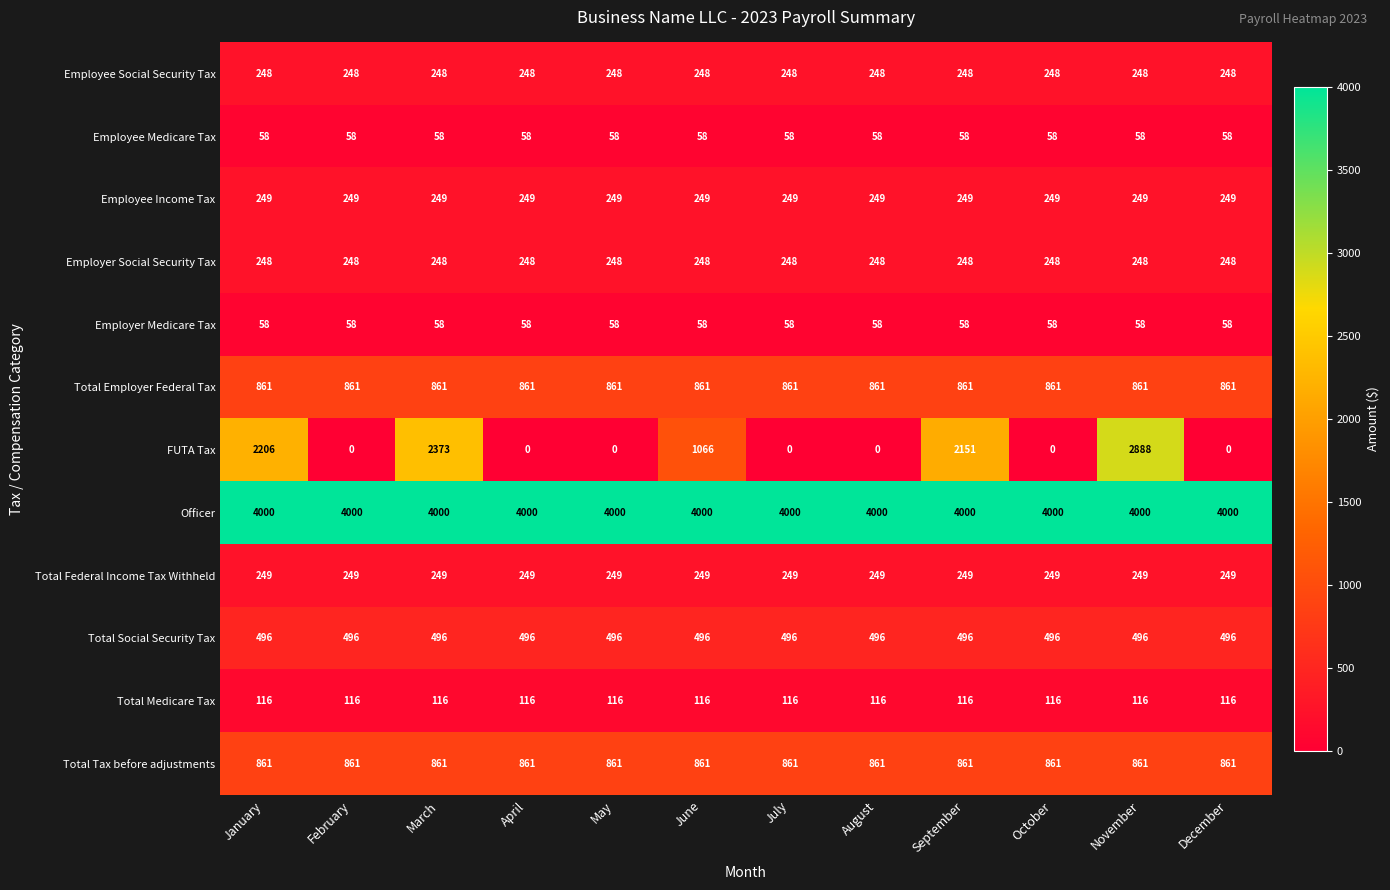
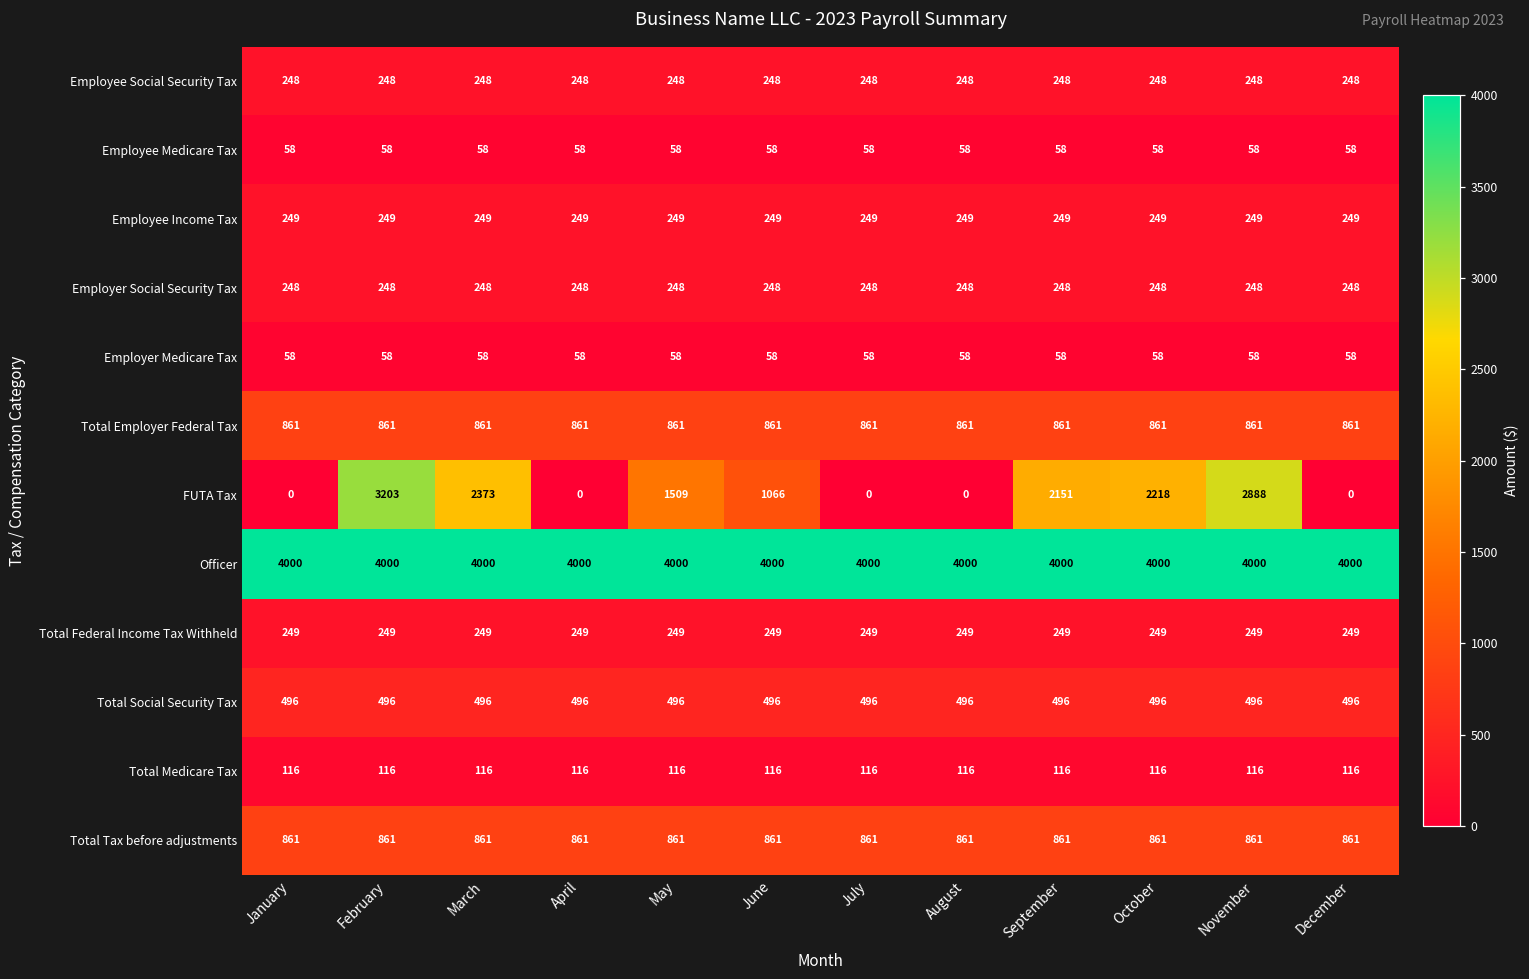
FUTA Tax, January: 2206 -> 0
FUTA Tax, February: 0 -> 3203
FUTA Tax, May: 0 -> 1509
FUTA Tax, October: 0 -> 2218
